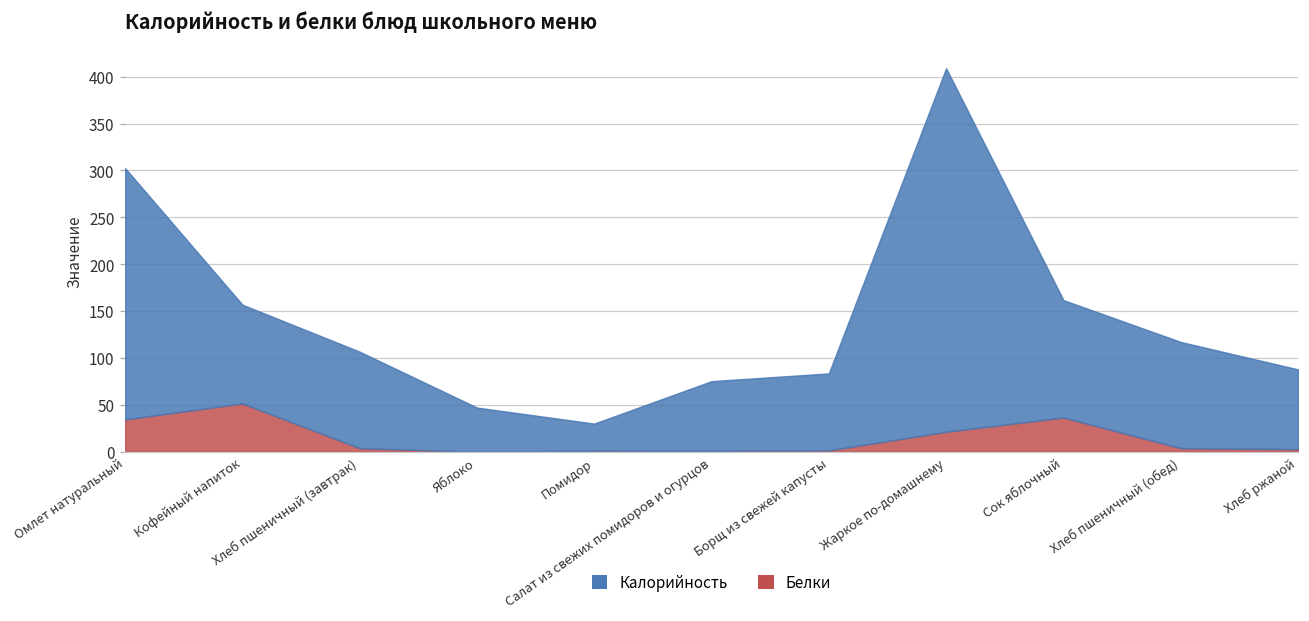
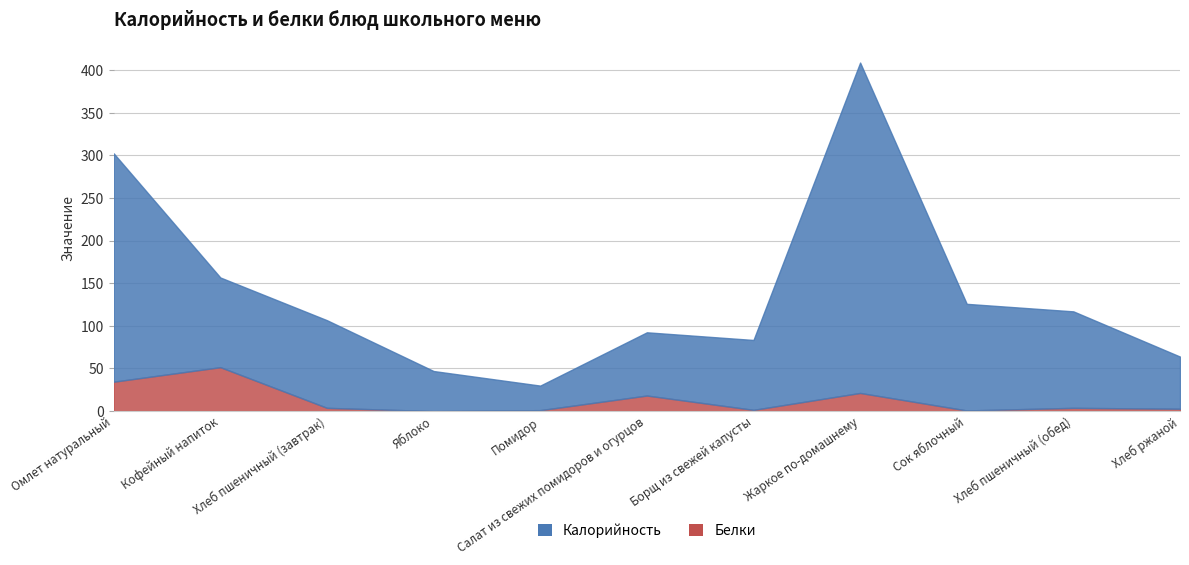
Белки, Салат из свежих помидоров и огурцов: 0 -> 20
Белки, Сок яблочный: 40 -> 0
Калорийность, Хлеб ржаной: 90 -> 60
